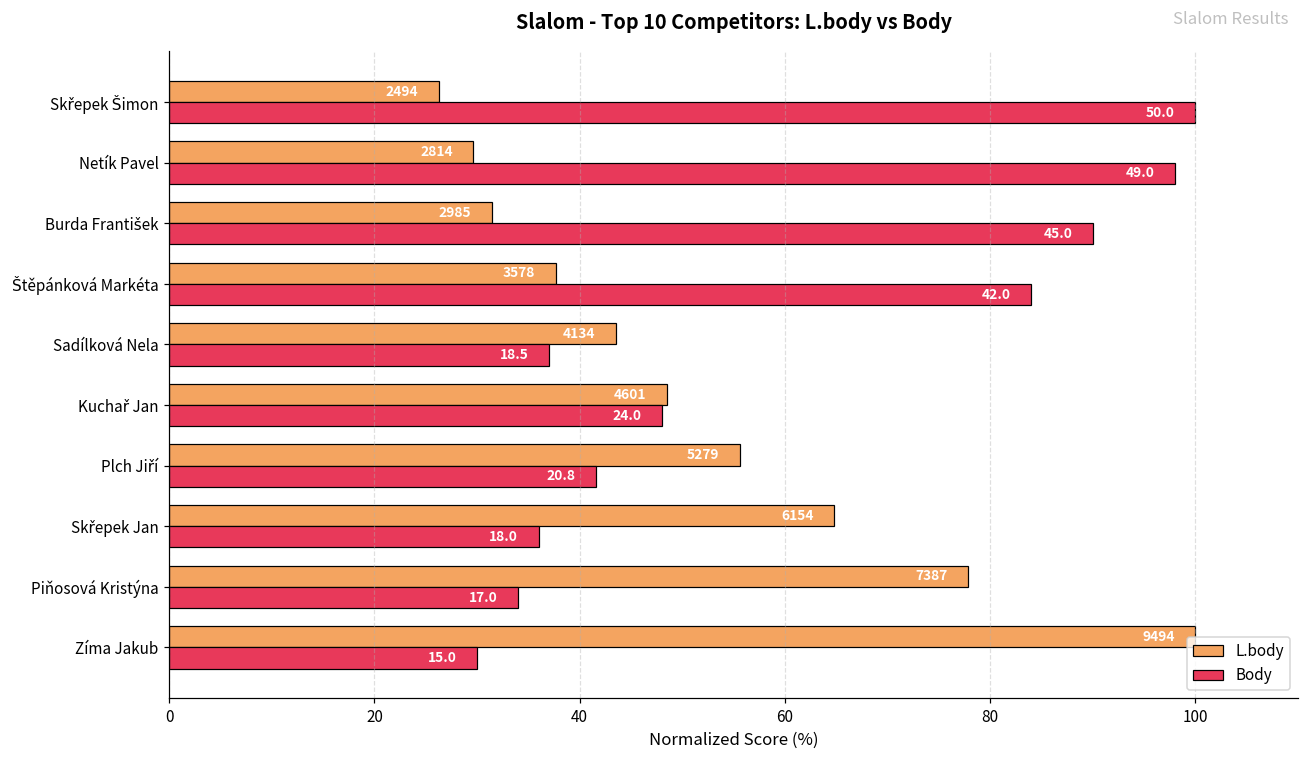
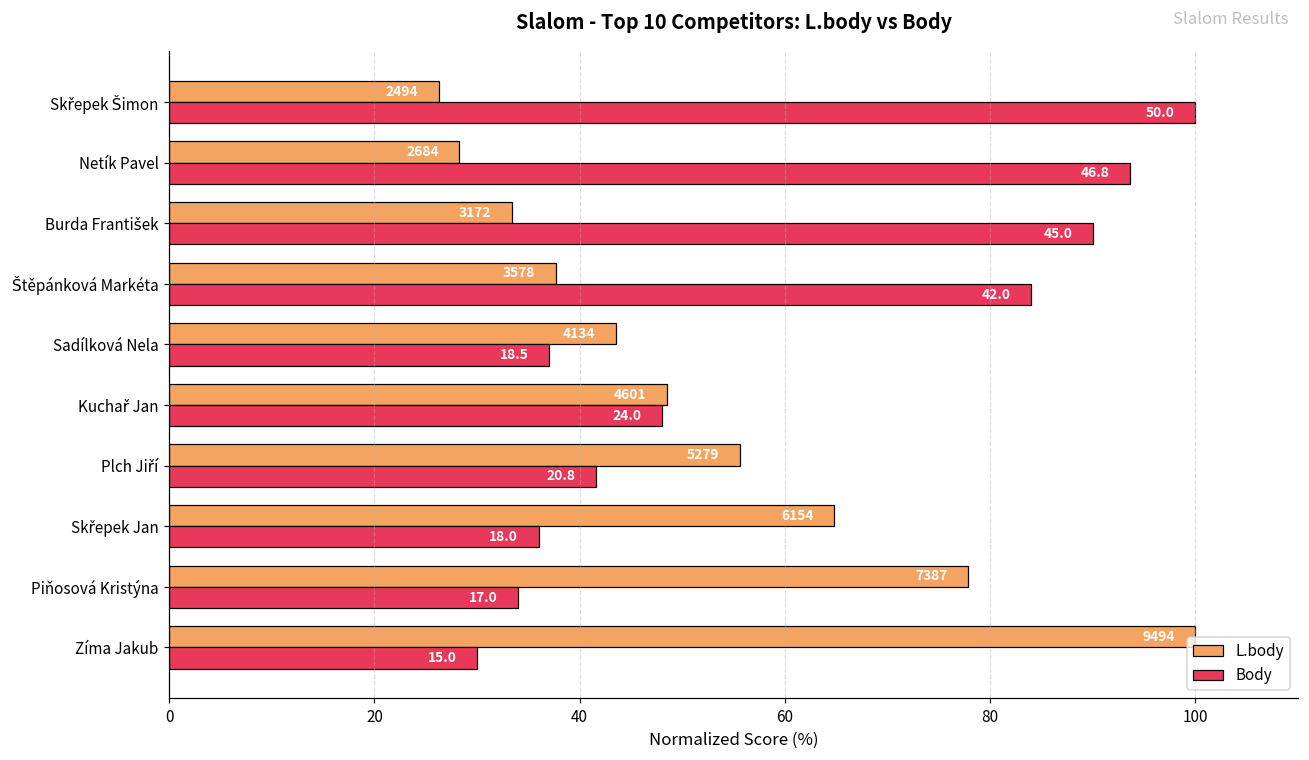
L.body, Netík Pavel: 2814 -> 2684
Body, Netík Pavel: 49.0 -> 46.8
L.body, Burda František: 2985 -> 3172
